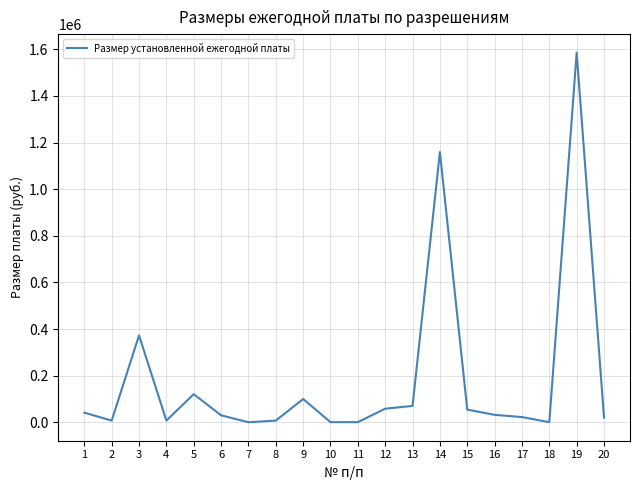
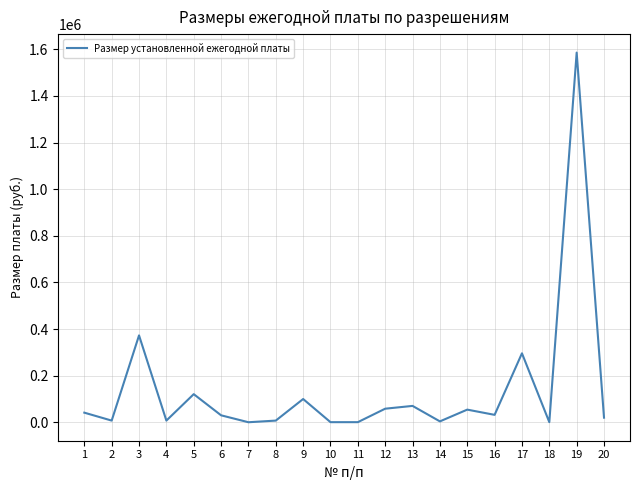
14: 1160000 -> 0
17: 20000 -> 300000
